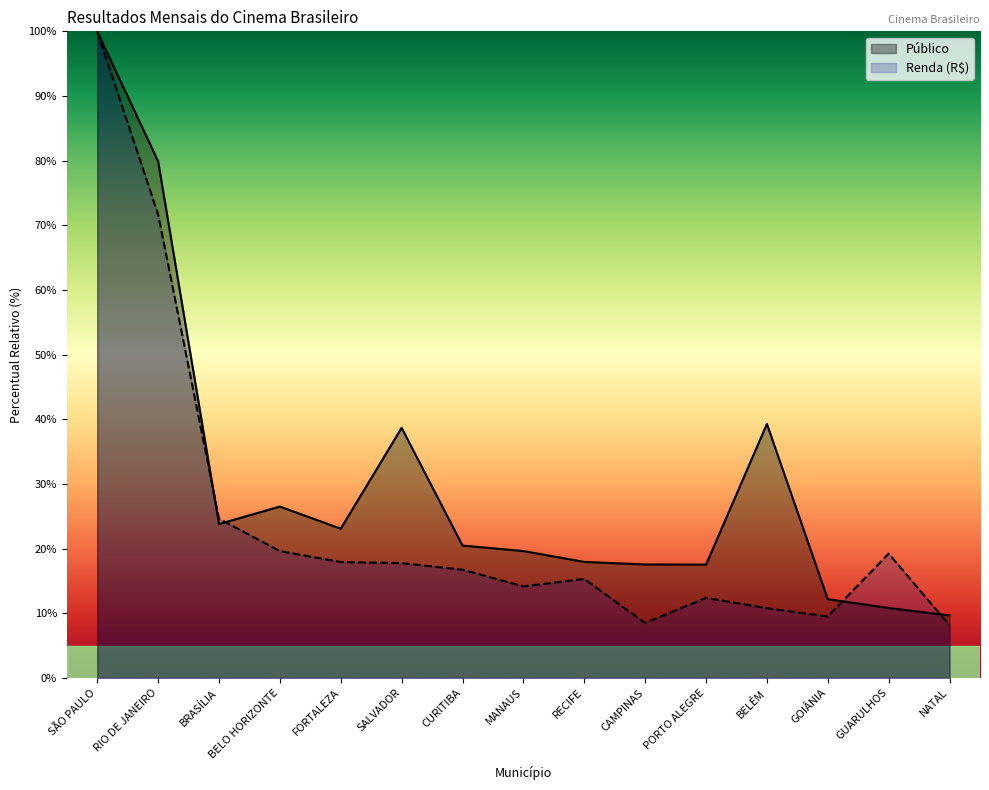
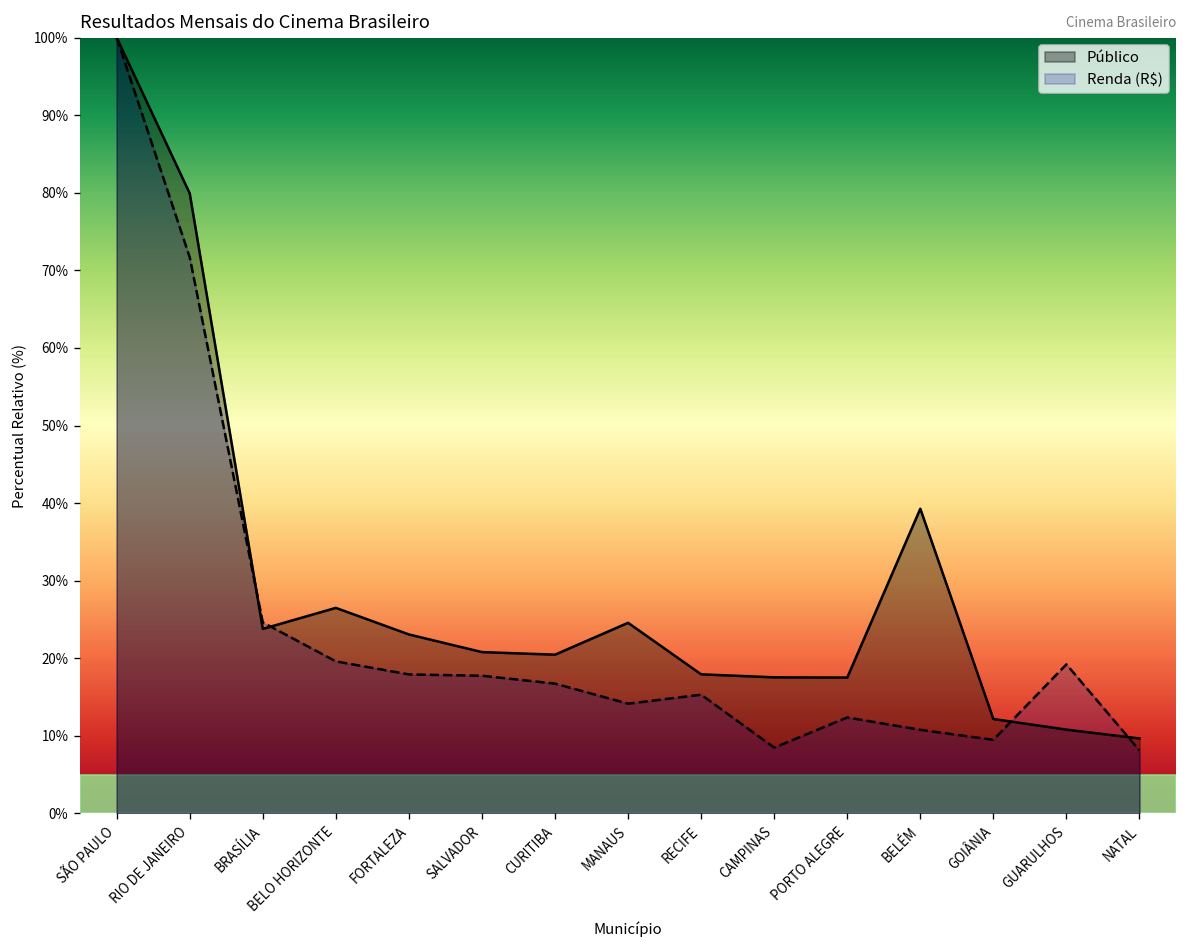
Público, SALVADOR: 39% -> 21%
Público, MANAUS: 20% -> 25%
